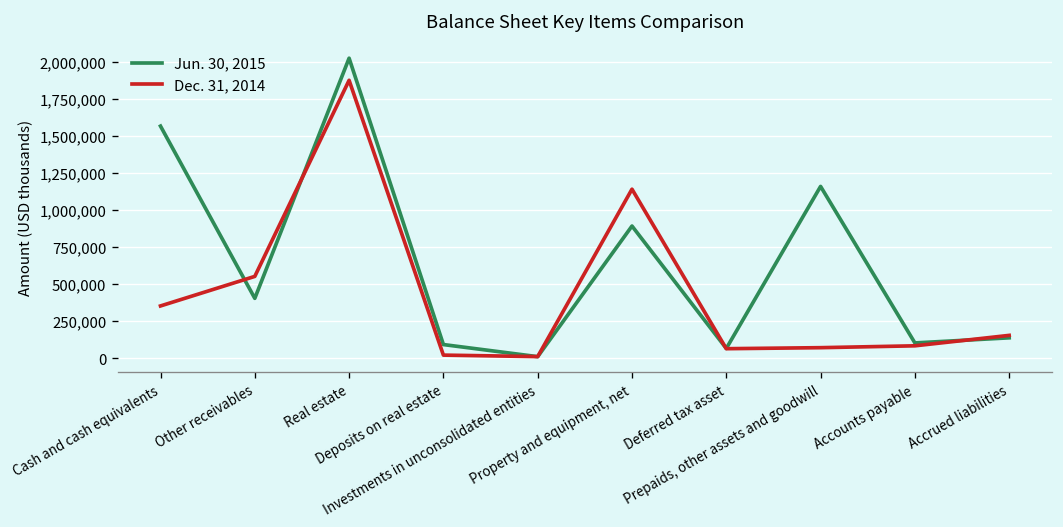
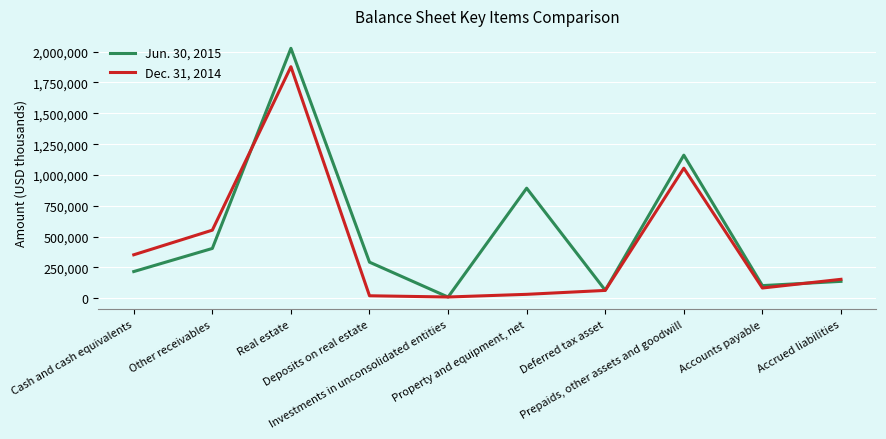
Jun. 30, 2015, Cash and cash equivalents: 1,570,000 -> 220,000
Jun. 30, 2015, Deposits on real estate: 90,000 -> 290,000
Dec. 31, 2014, Property and equipment, net: 1,140,000 -> 30,000
Dec. 31, 2014, Prepaids, other assets and goodwill: 70,000 -> 1,060,000
